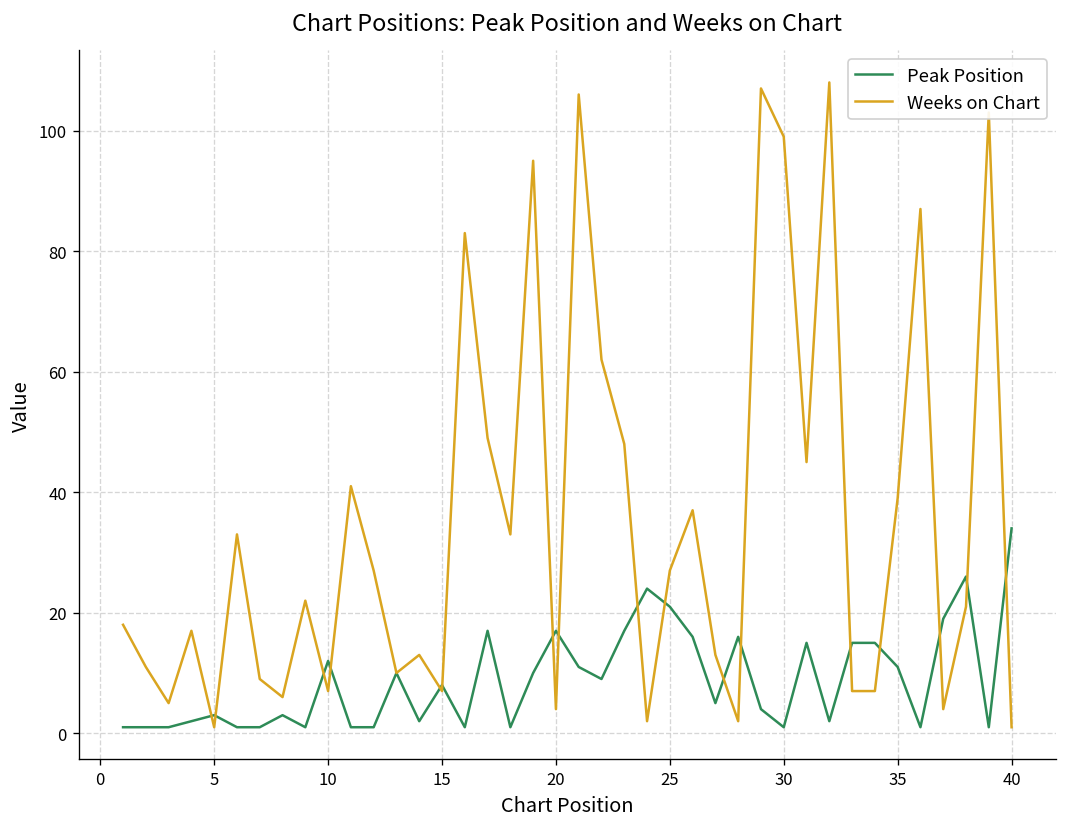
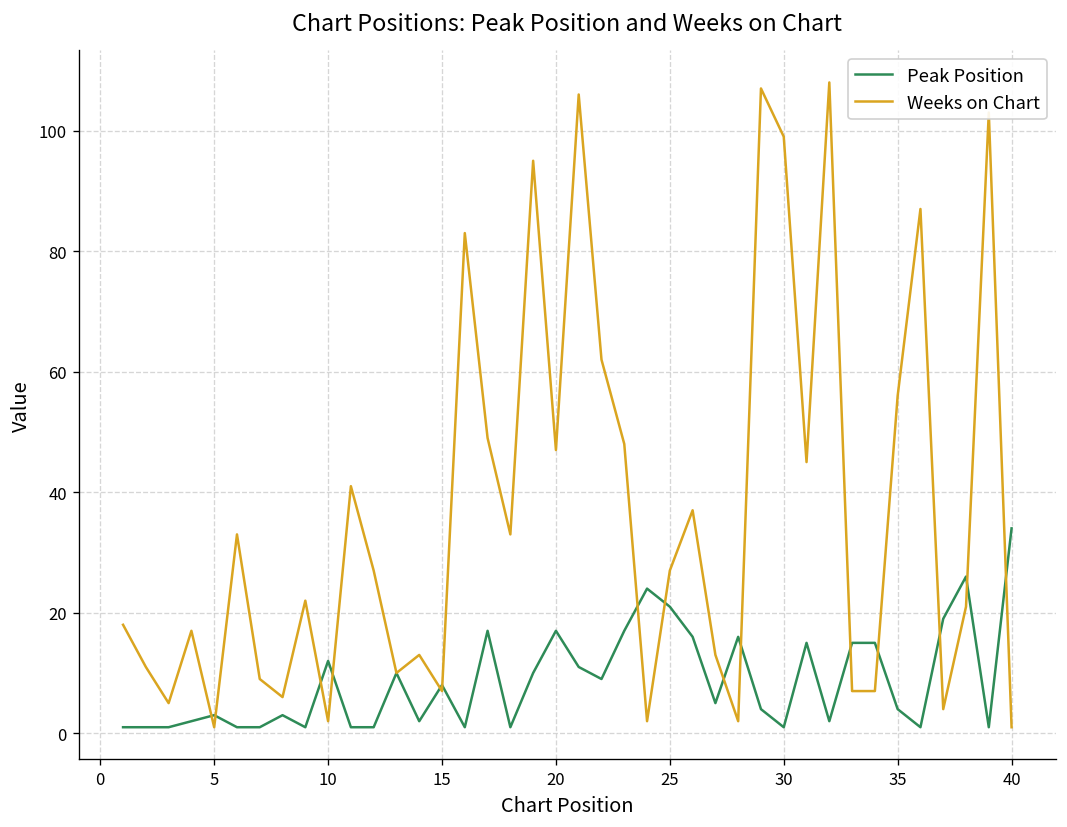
Weeks on Chart, 10: 7 -> 2
Weeks on Chart, 20: 4 -> 47
Peak Position, 35: 11 -> 4
Weeks on Chart, 35: 39 -> 56
